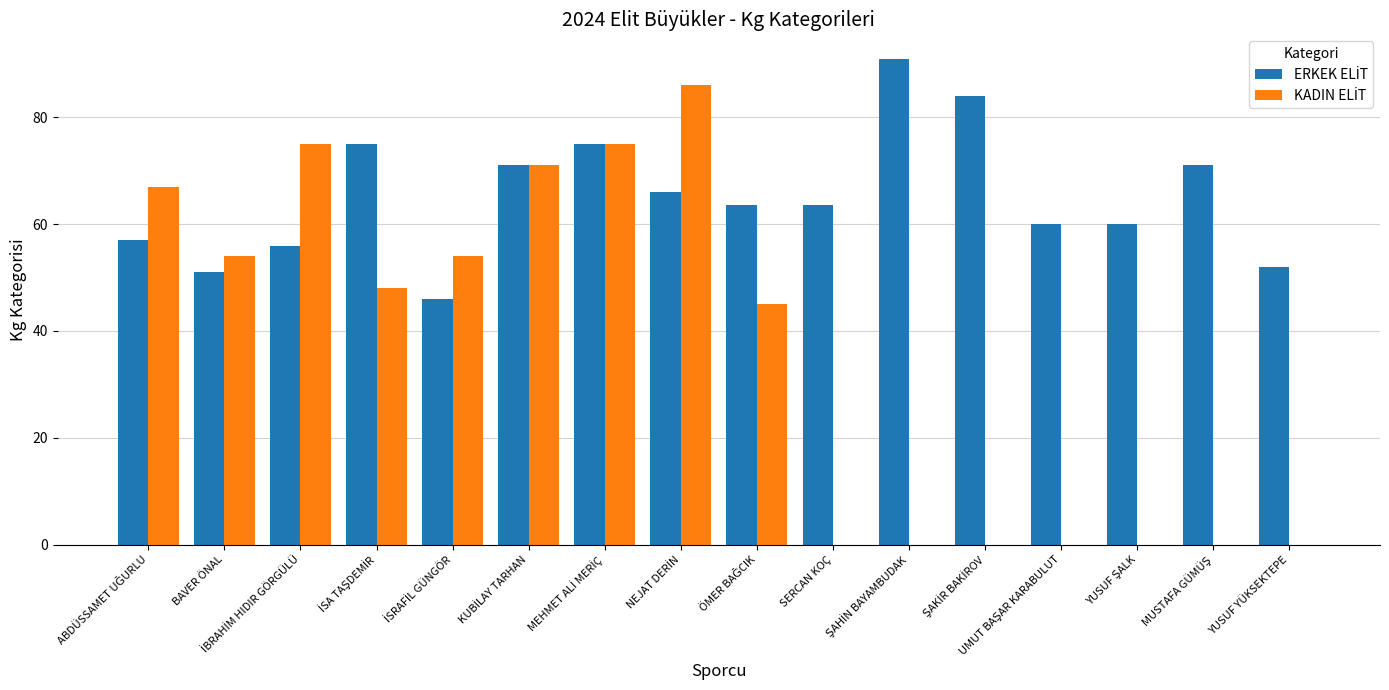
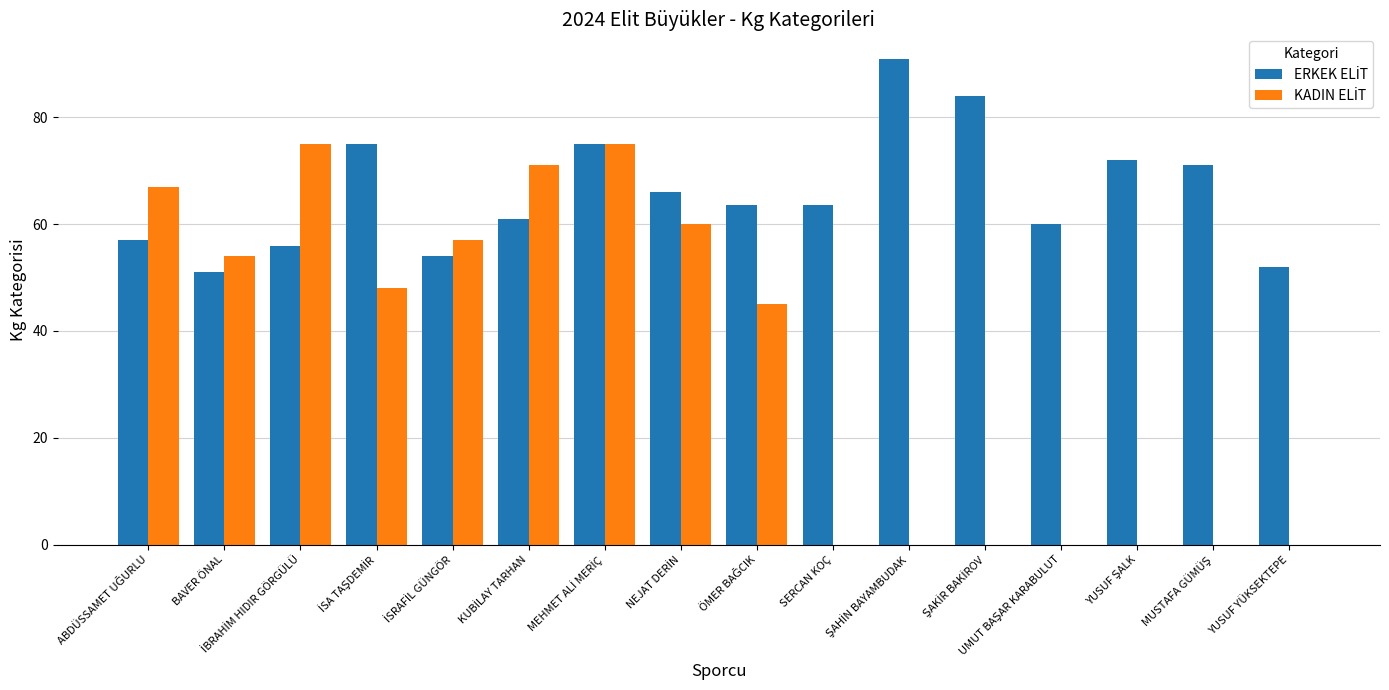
ERKEK ELİT, İSRAFİL GÜNGÖR: 46 -> 54
KADIN ELİT, İSRAFİL GÜNGÖR: 54 -> 57
ERKEK ELİT, KUBİLAY TARHAN: 71 -> 61
KADIN ELİT, NEJAT DERİN: 86 -> 60
ERKEK ELİT, YUSUF ŞALK: 60 -> 72
